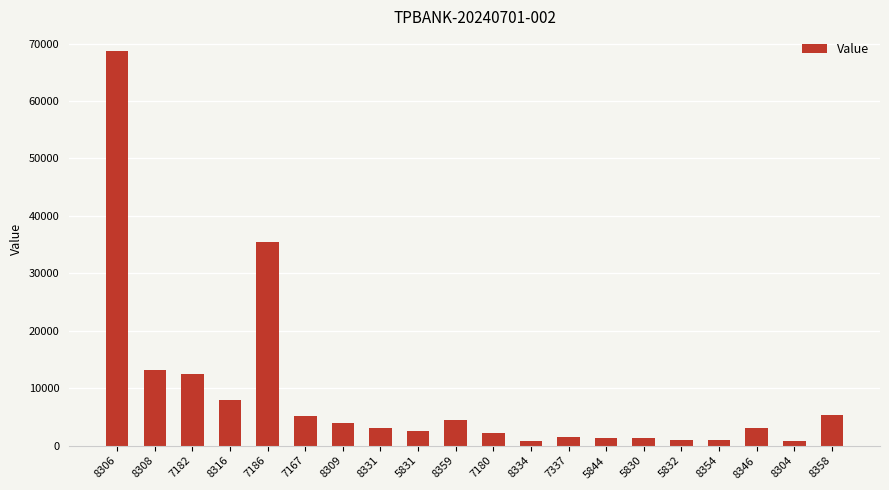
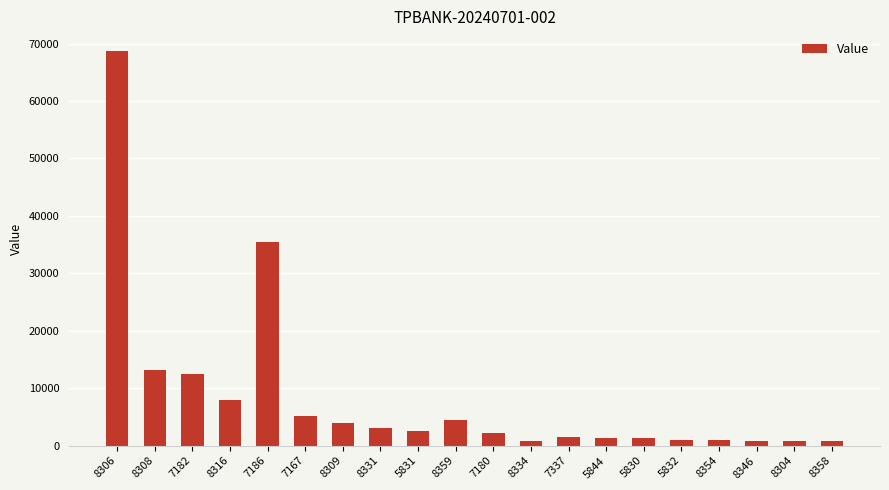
8346: 3000 -> 1000
8358: 5000 -> 1000
